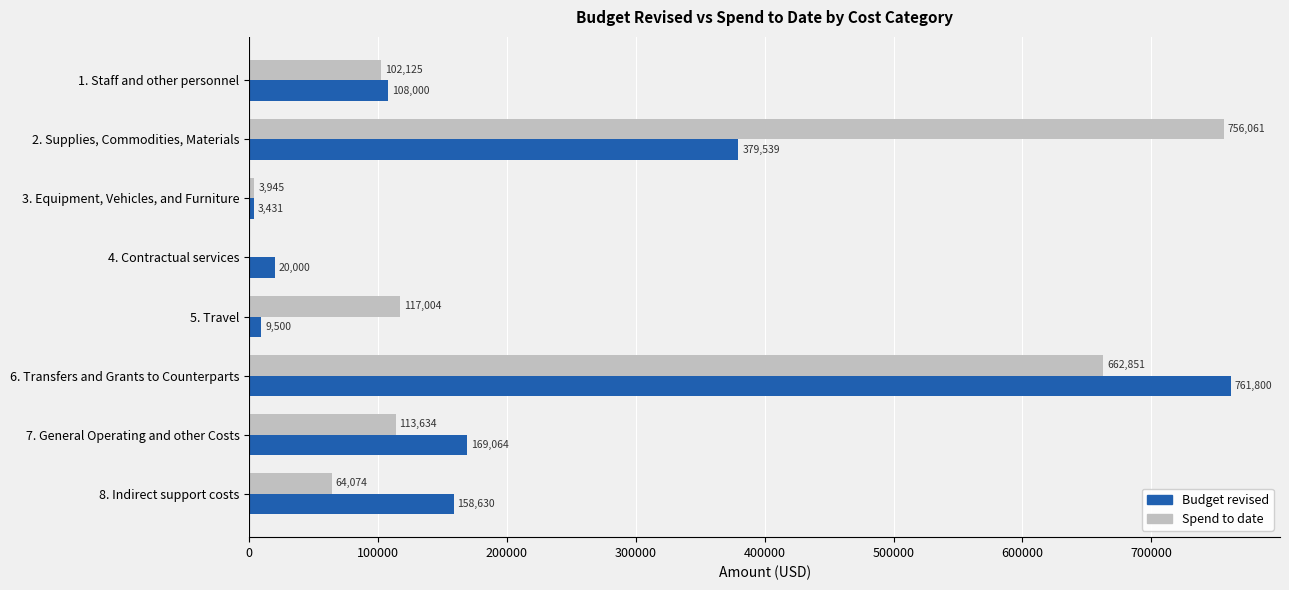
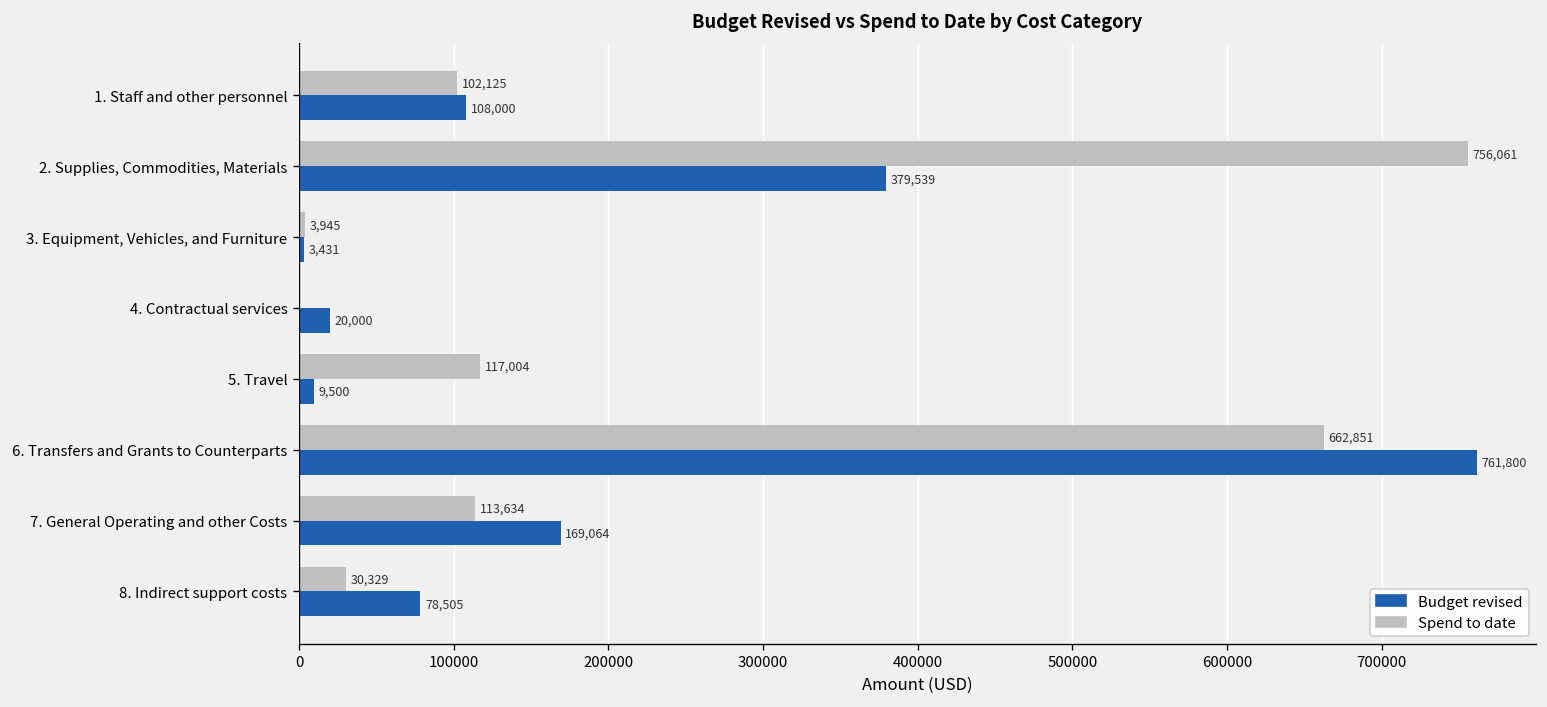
Spend to date, 8. Indirect support costs: 64,074 -> 30,329
Budget revised, 8. Indirect support costs: 158,630 -> 78,505
